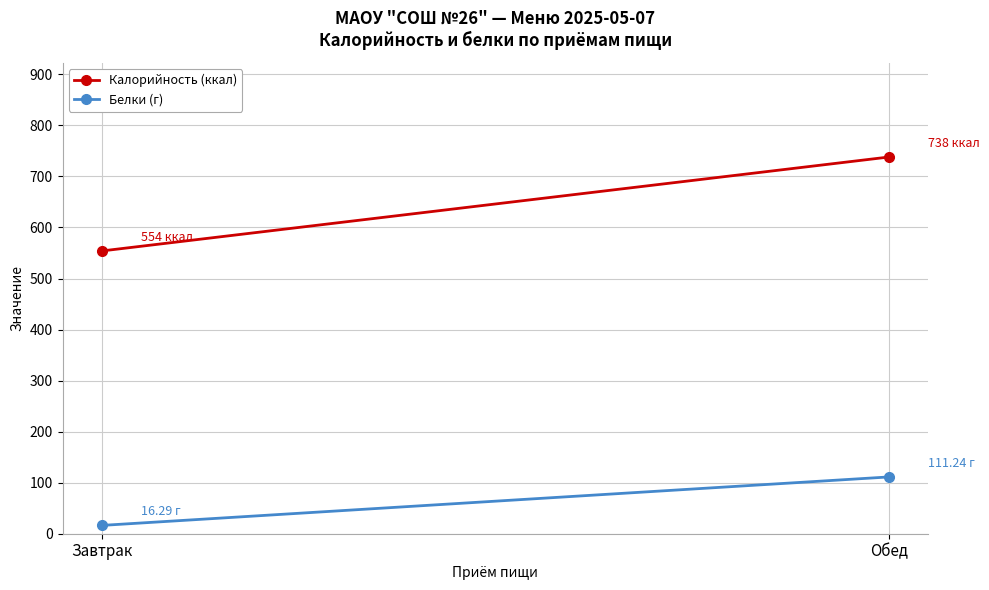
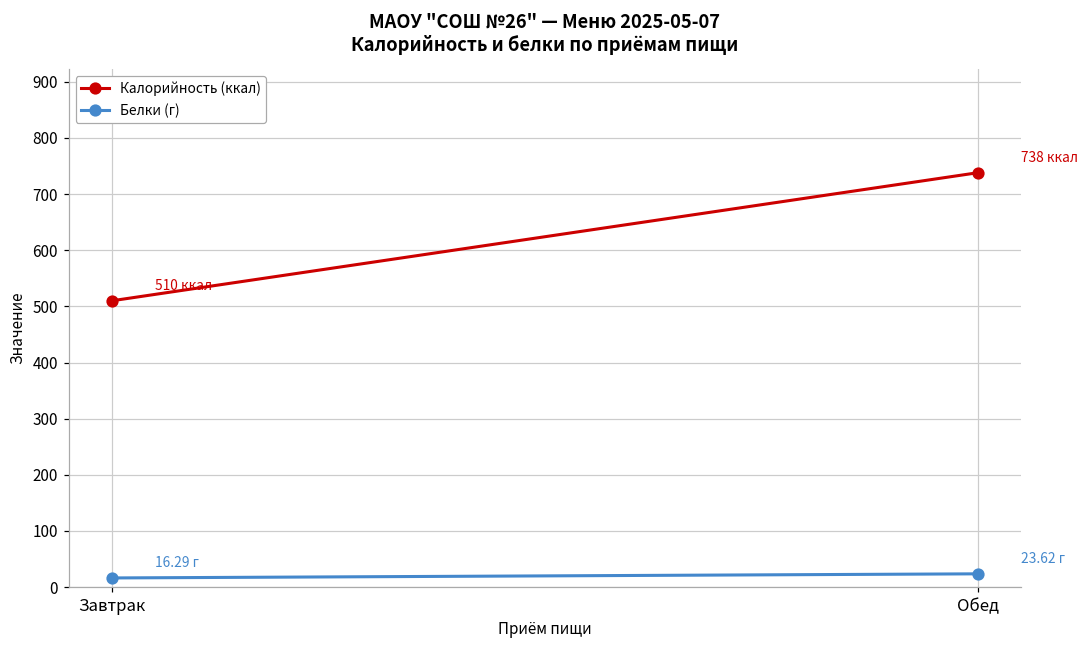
Калорийность (ккал), Завтрак: 554 -> 510
Белки (г), Обед: 111.24 -> 23.62
